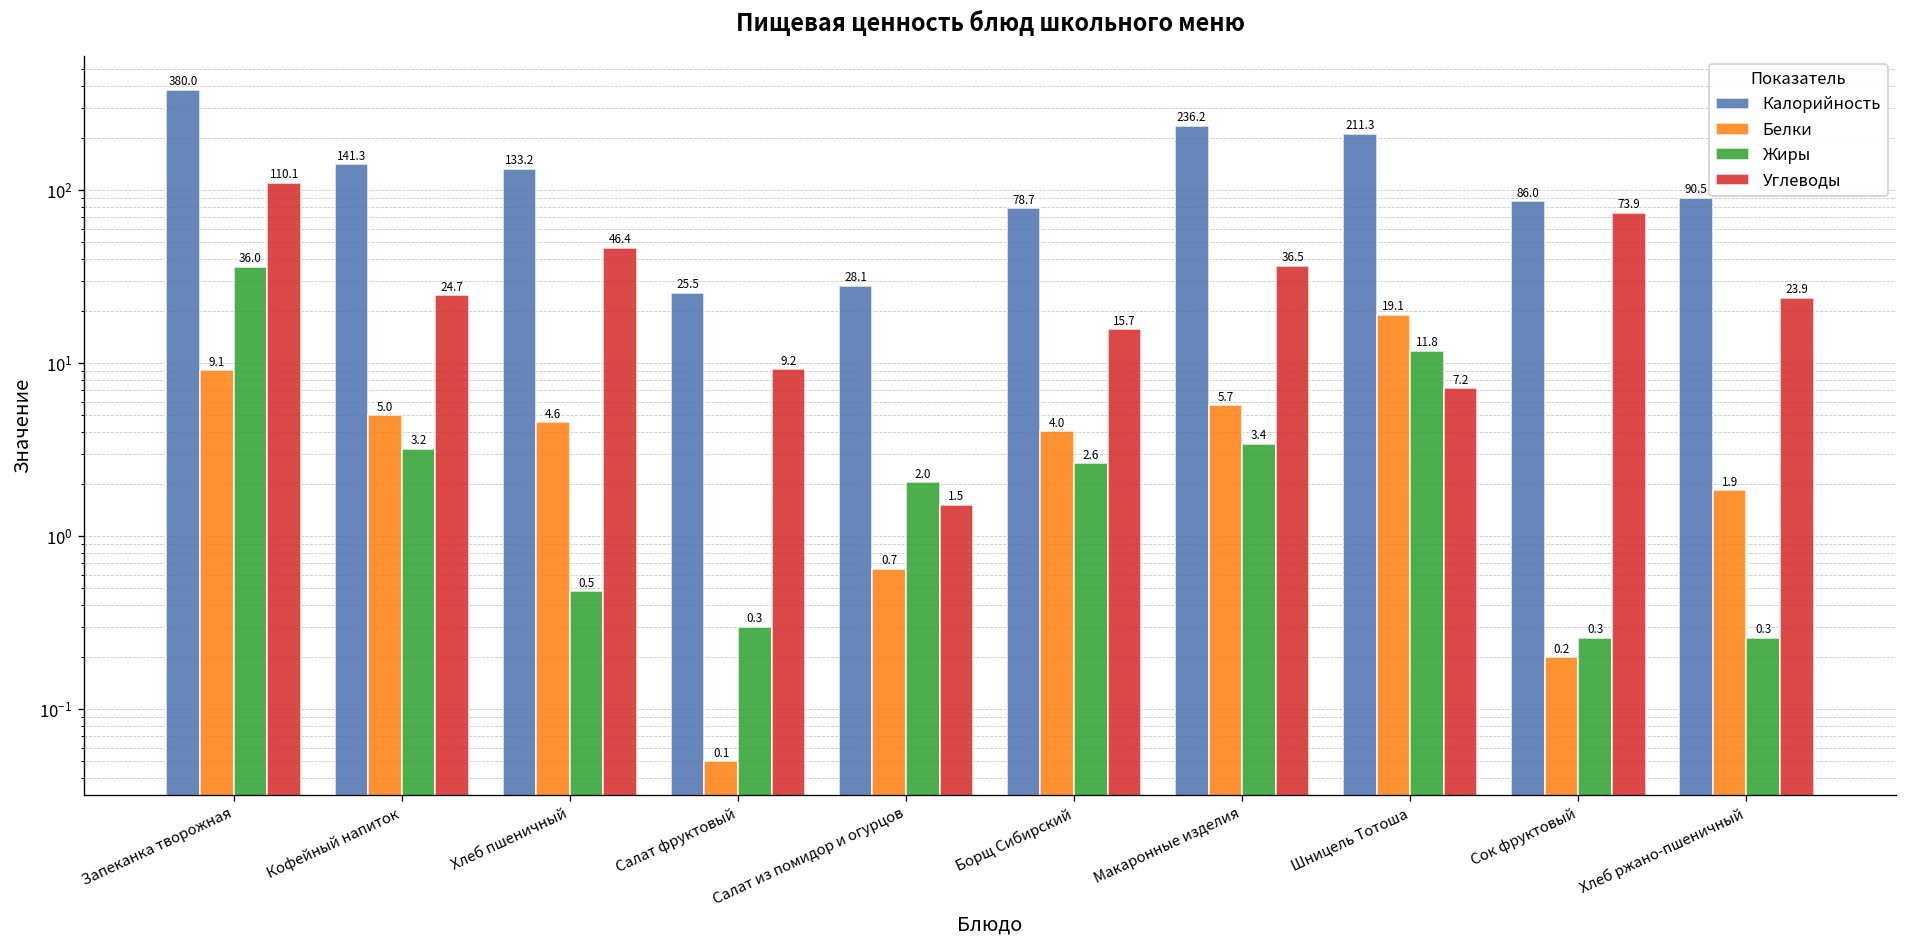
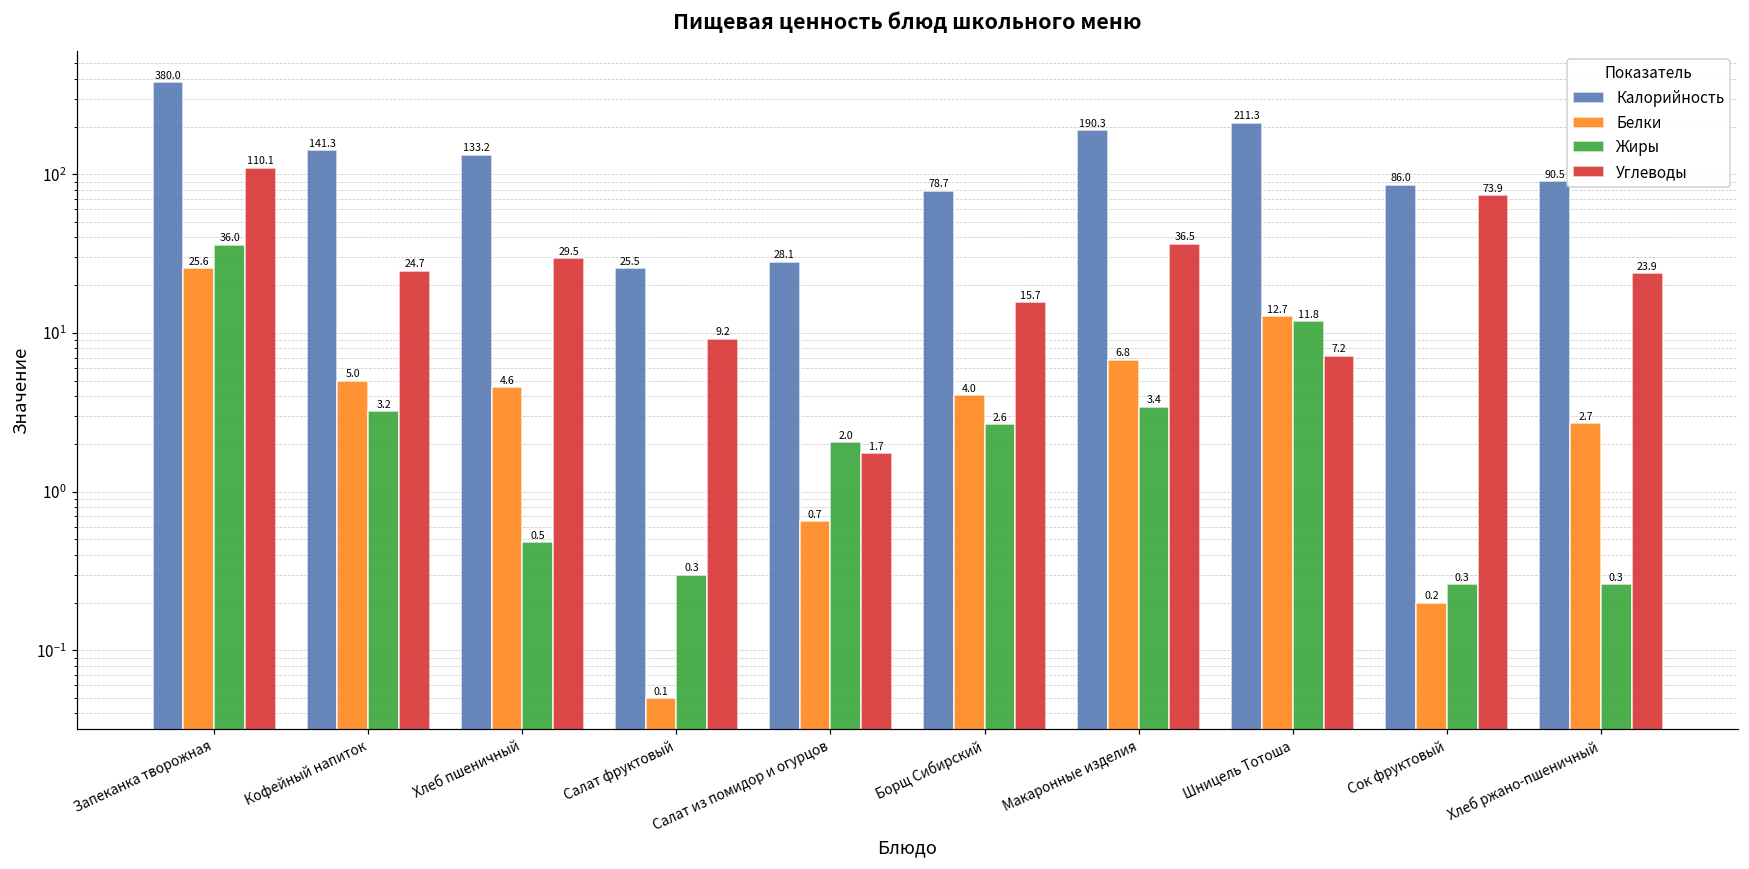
Белки, Запеканка творожная: 9.1 -> 25.6
Углеводы, Хлеб пшеничный: 46.4 -> 29.5
Углеводы, Салат из помидор и огурцов: 1.5 -> 1.7
Калорийность, Макаронные изделия: 236.2 -> 190.3
Белки, Макаронные изделия: 5.7 -> 6.8
Белки, Шницель Тотоша: 19.1 -> 12.7
Белки, Хлеб ржано-пшеничный: 1.9 -> 2.7
